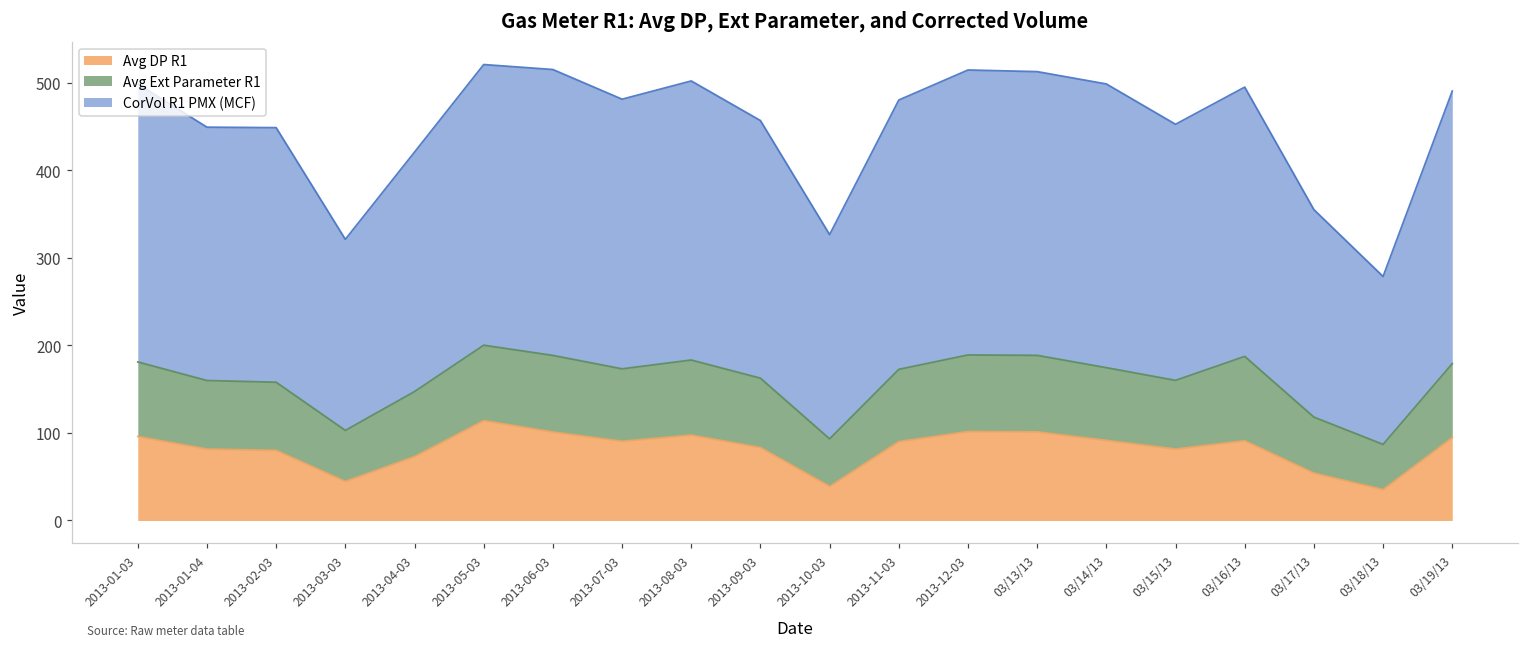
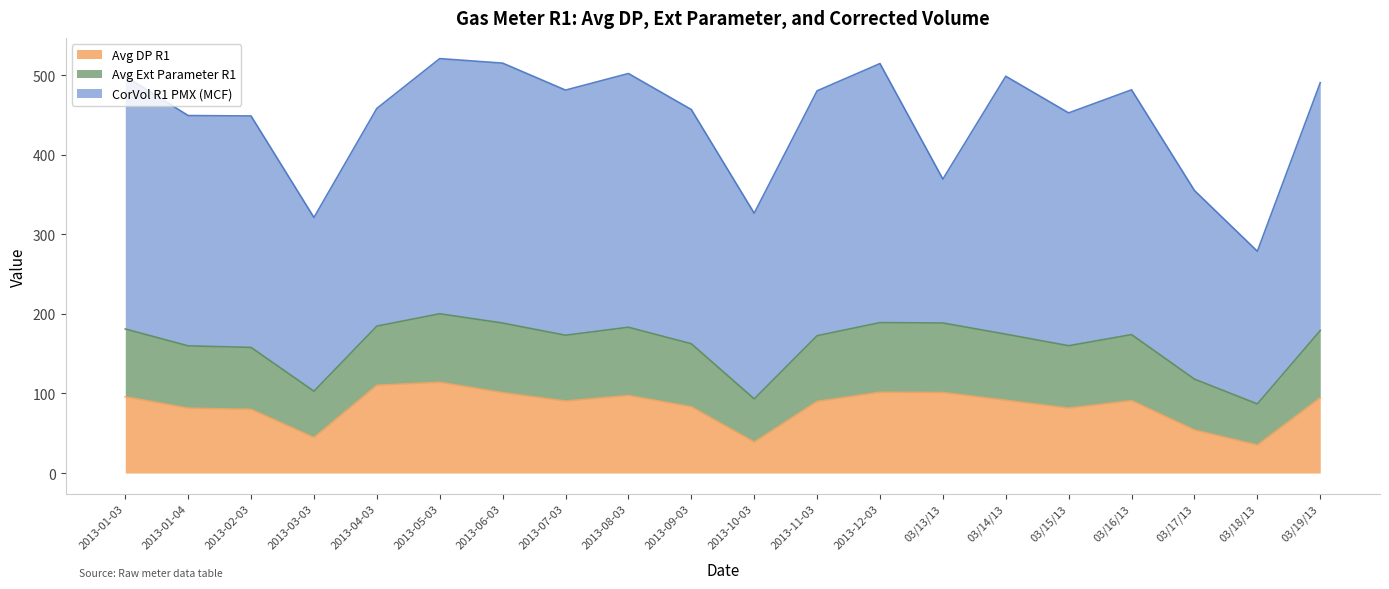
Avg DP R1, 2013-04-03: 70 -> 110
CorVol R1 PMX (MCF), 03/13/13: 320 -> 180
Avg Ext Parameter R1, 03/16/13: 100 -> 80
